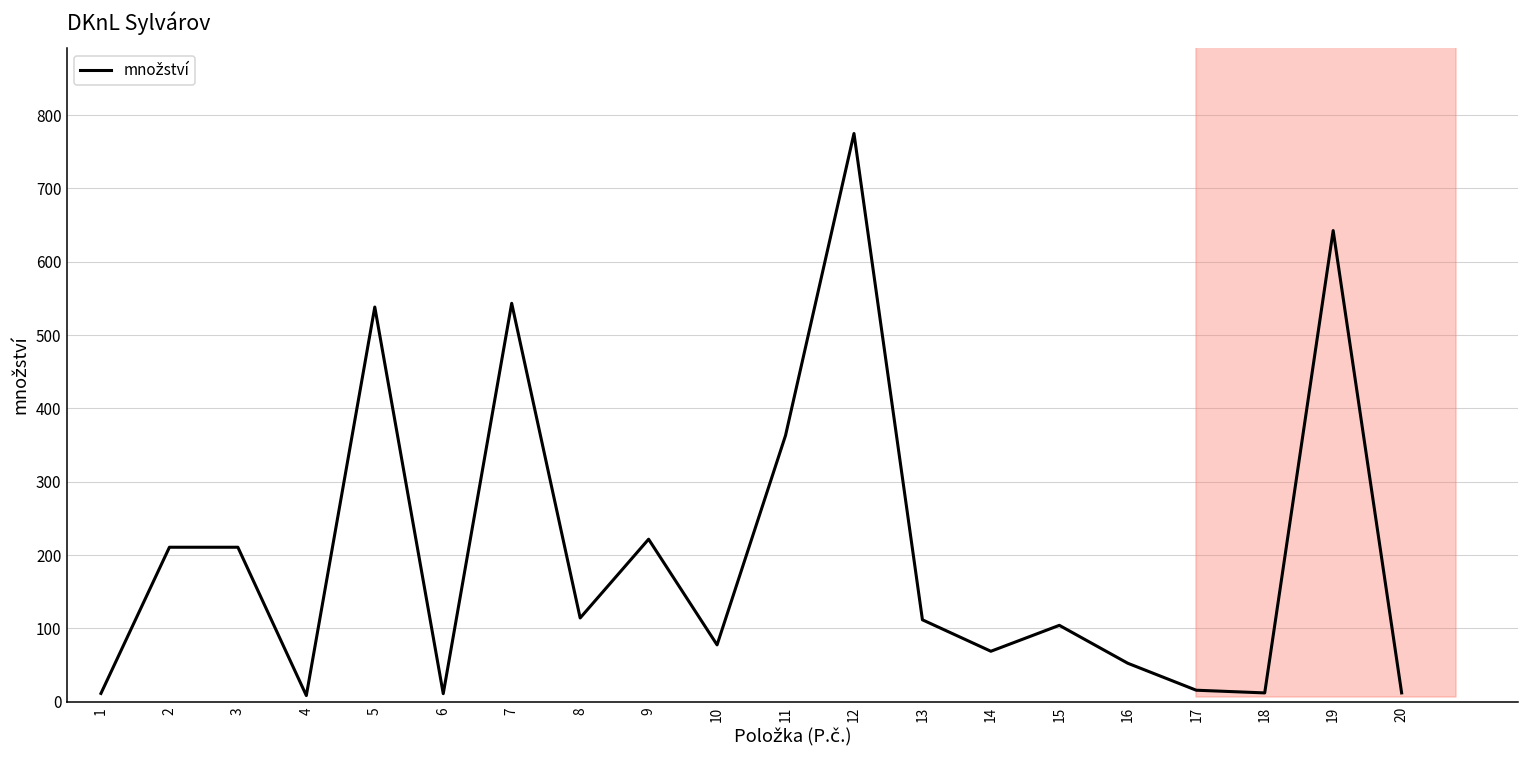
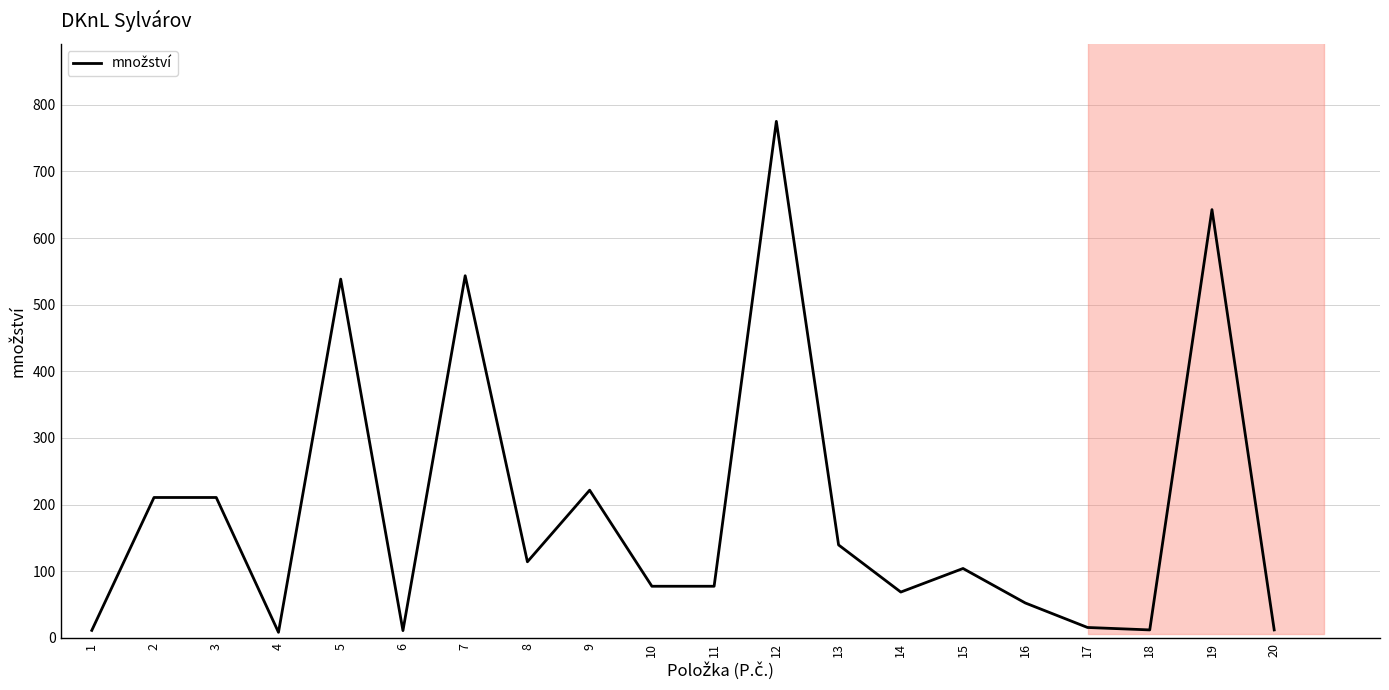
11: 360 -> 80
13: 110 -> 140
